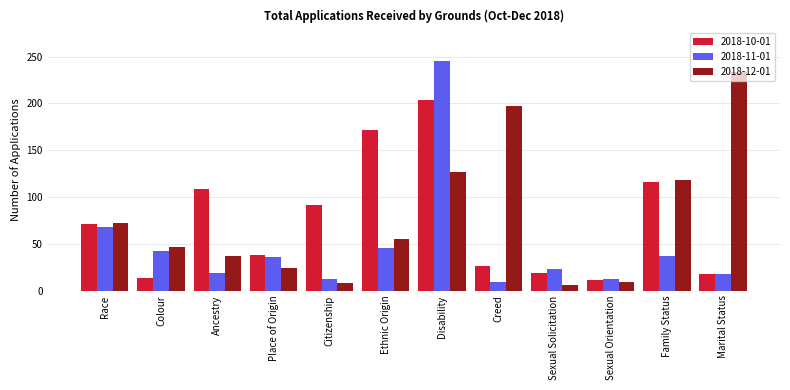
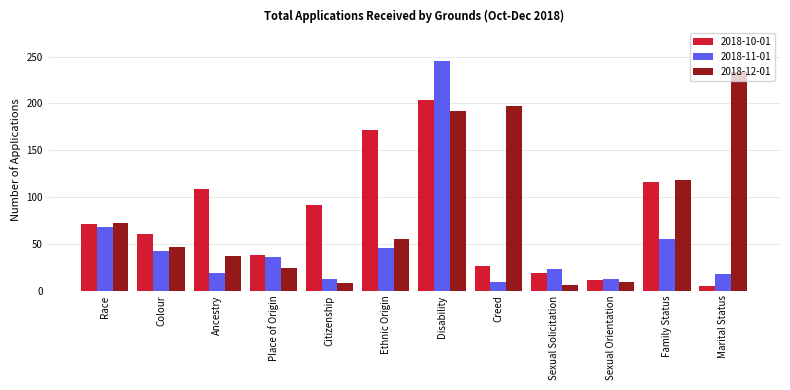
2018-10-01, Colour: 10 -> 60
2018-12-01, Disability: 130 -> 190
2018-11-01, Family Status: 40 -> 60
2018-10-01, Marital Status: 20 -> 10
